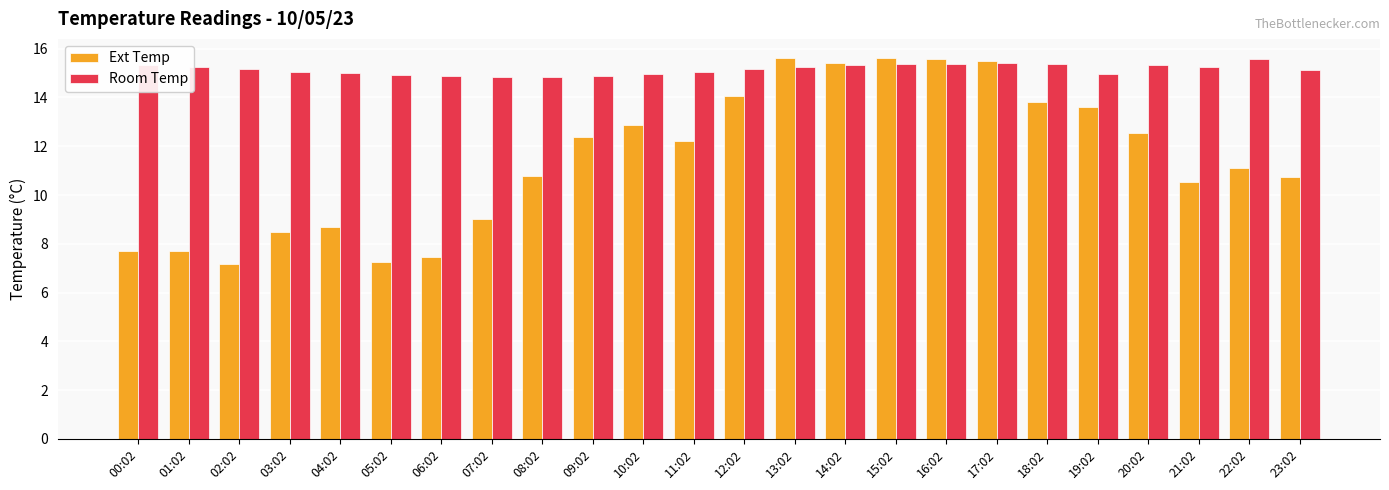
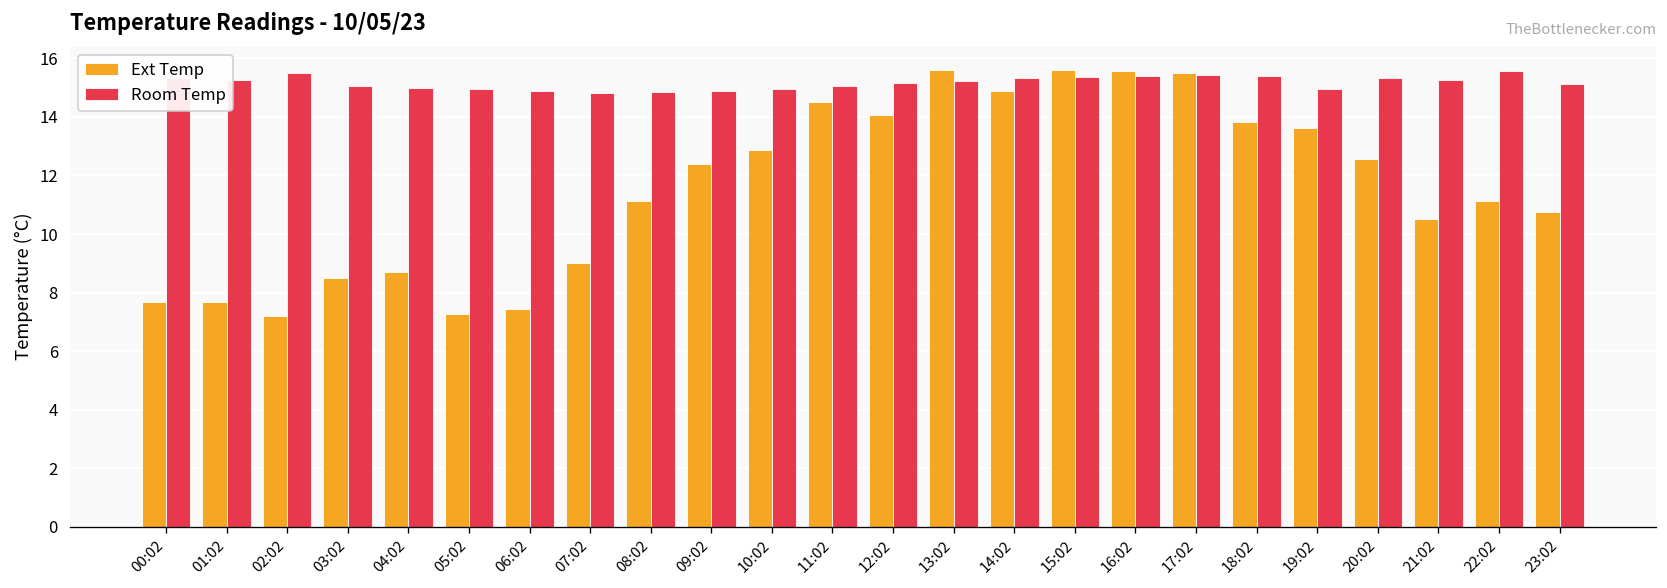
Room Temp, 02:02: 15.2 -> 15.5
Ext Temp, 08:02: 10.8 -> 11.1
Ext Temp, 11:02: 12.2 -> 14.5
Ext Temp, 14:02: 15.4 -> 14.9
